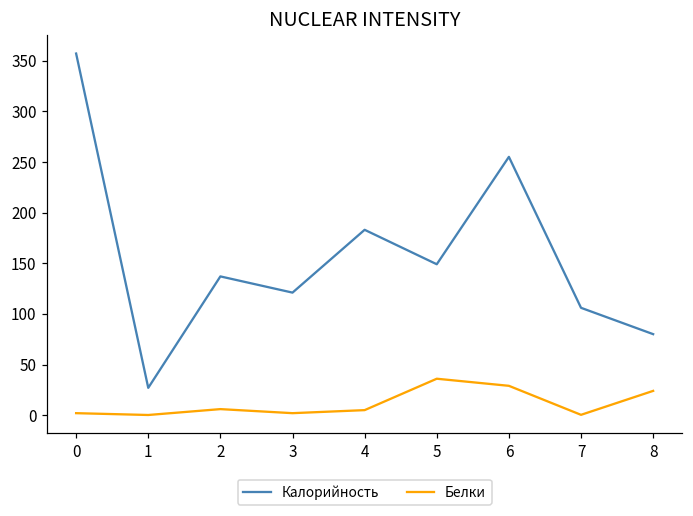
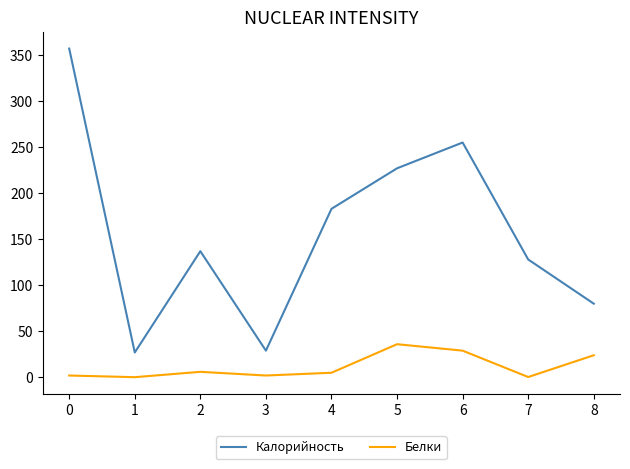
Калорийность, 3: 120 -> 30
Калорийность, 5: 150 -> 230
Калорийность, 7: 110 -> 130
